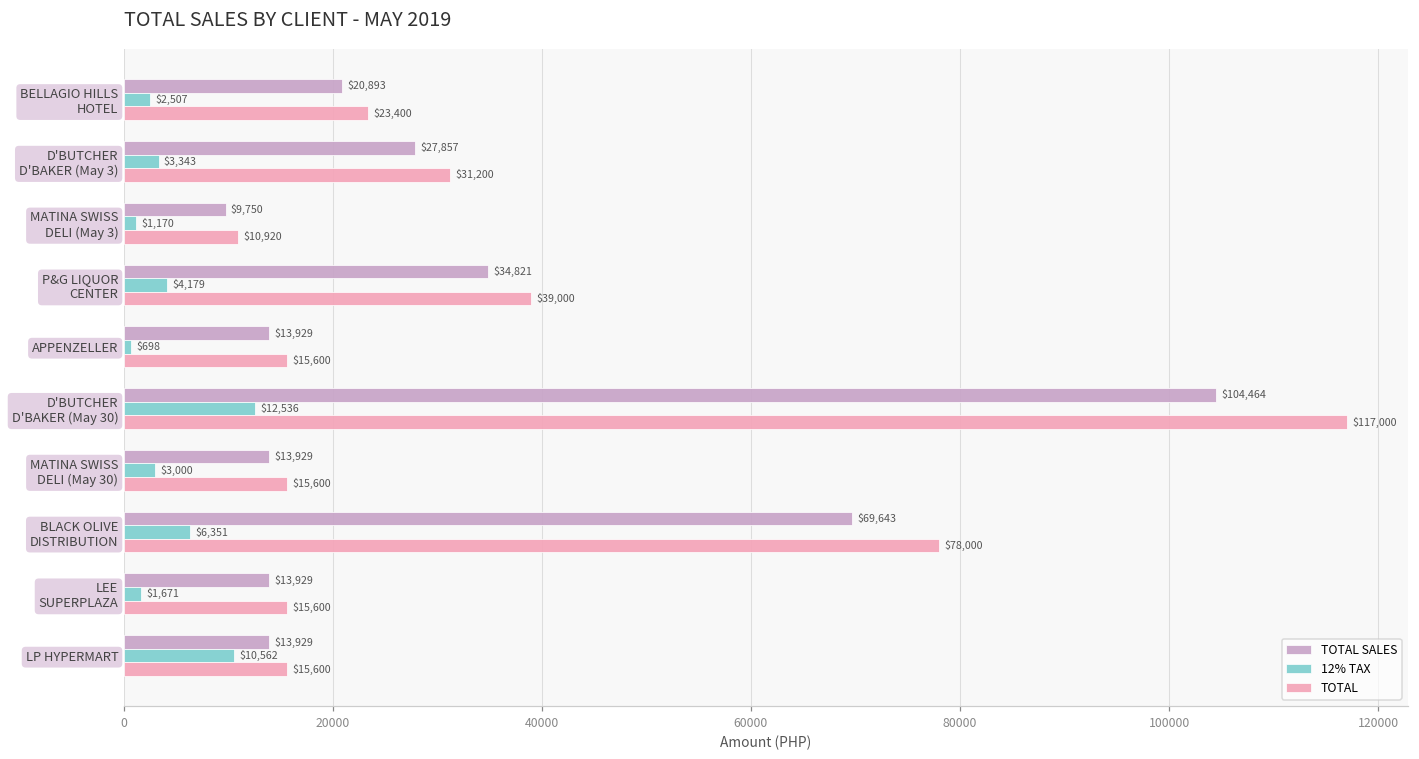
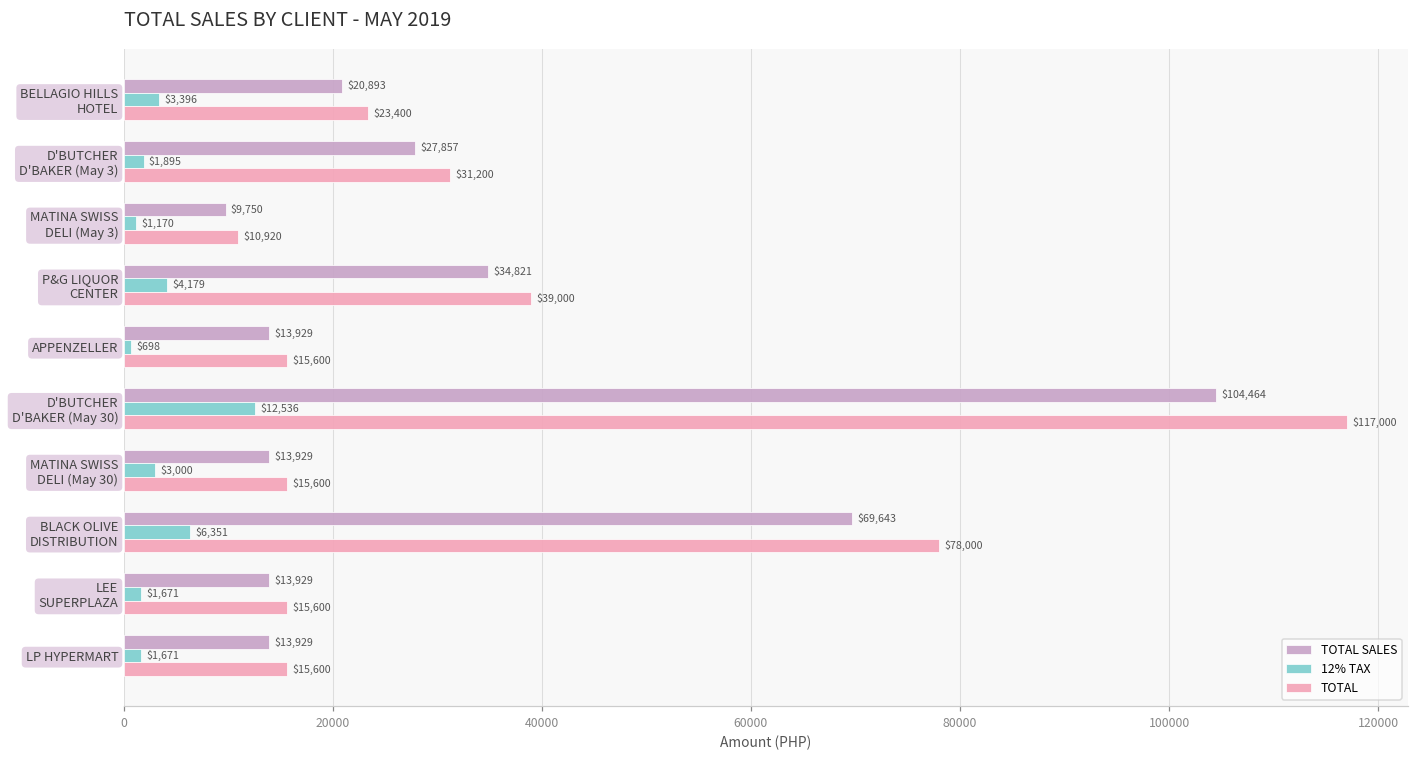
12% TAX, BELLAGIO HILLS HOTEL: $2,507 -> $3,396
12% TAX, D'BUTCHER D'BAKER (May 3): $3,343 -> $1,895
12% TAX, LP HYPERMART: $10,562 -> $1,671
